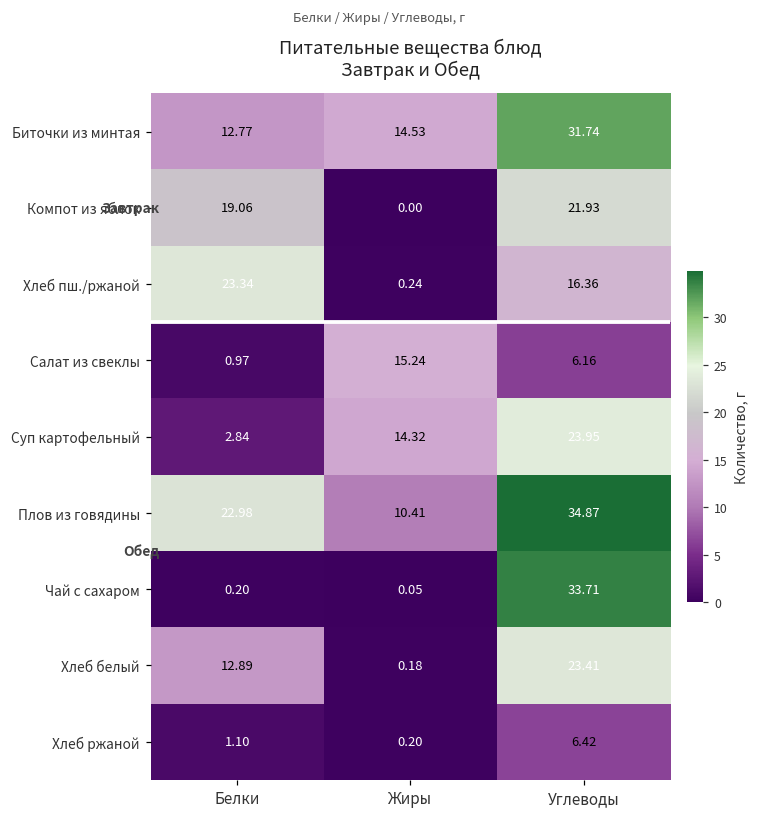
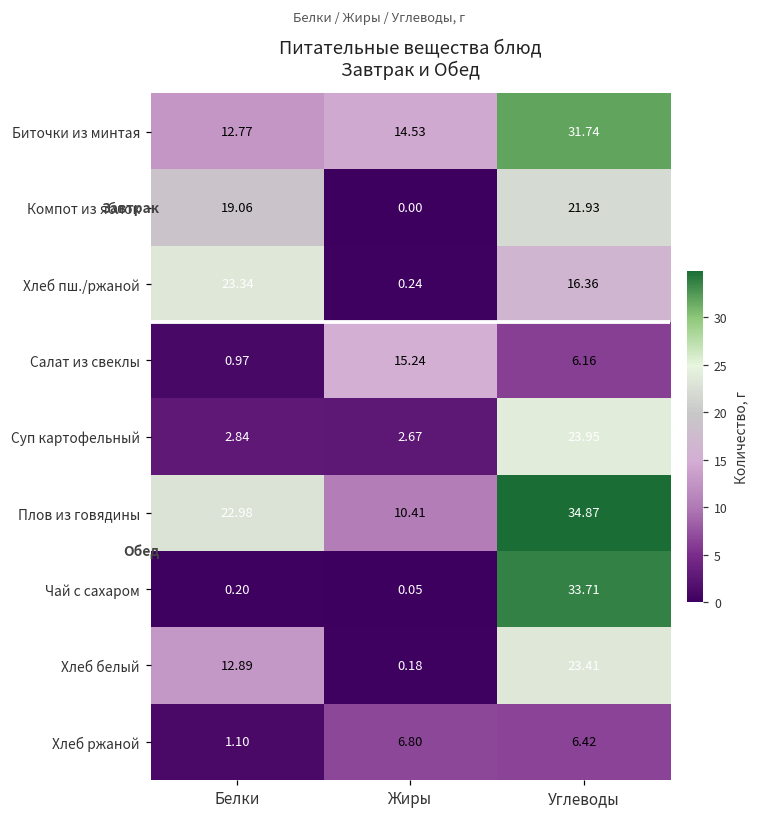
Суп картофельный, Жиры: 14.32 -> 2.67
Хлеб ржаной, Жиры: 0.20 -> 6.80
